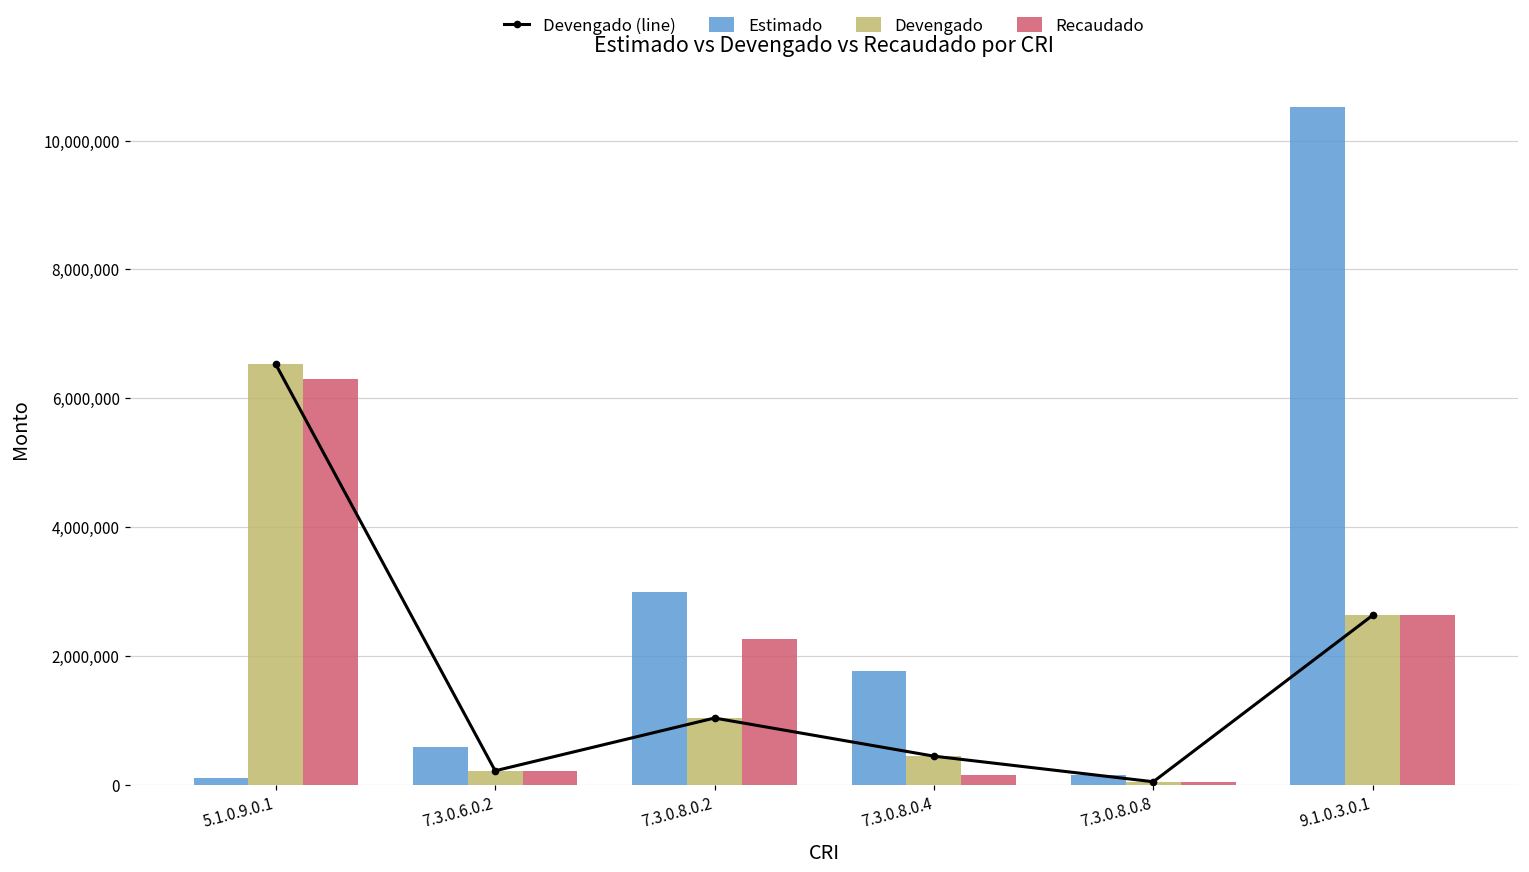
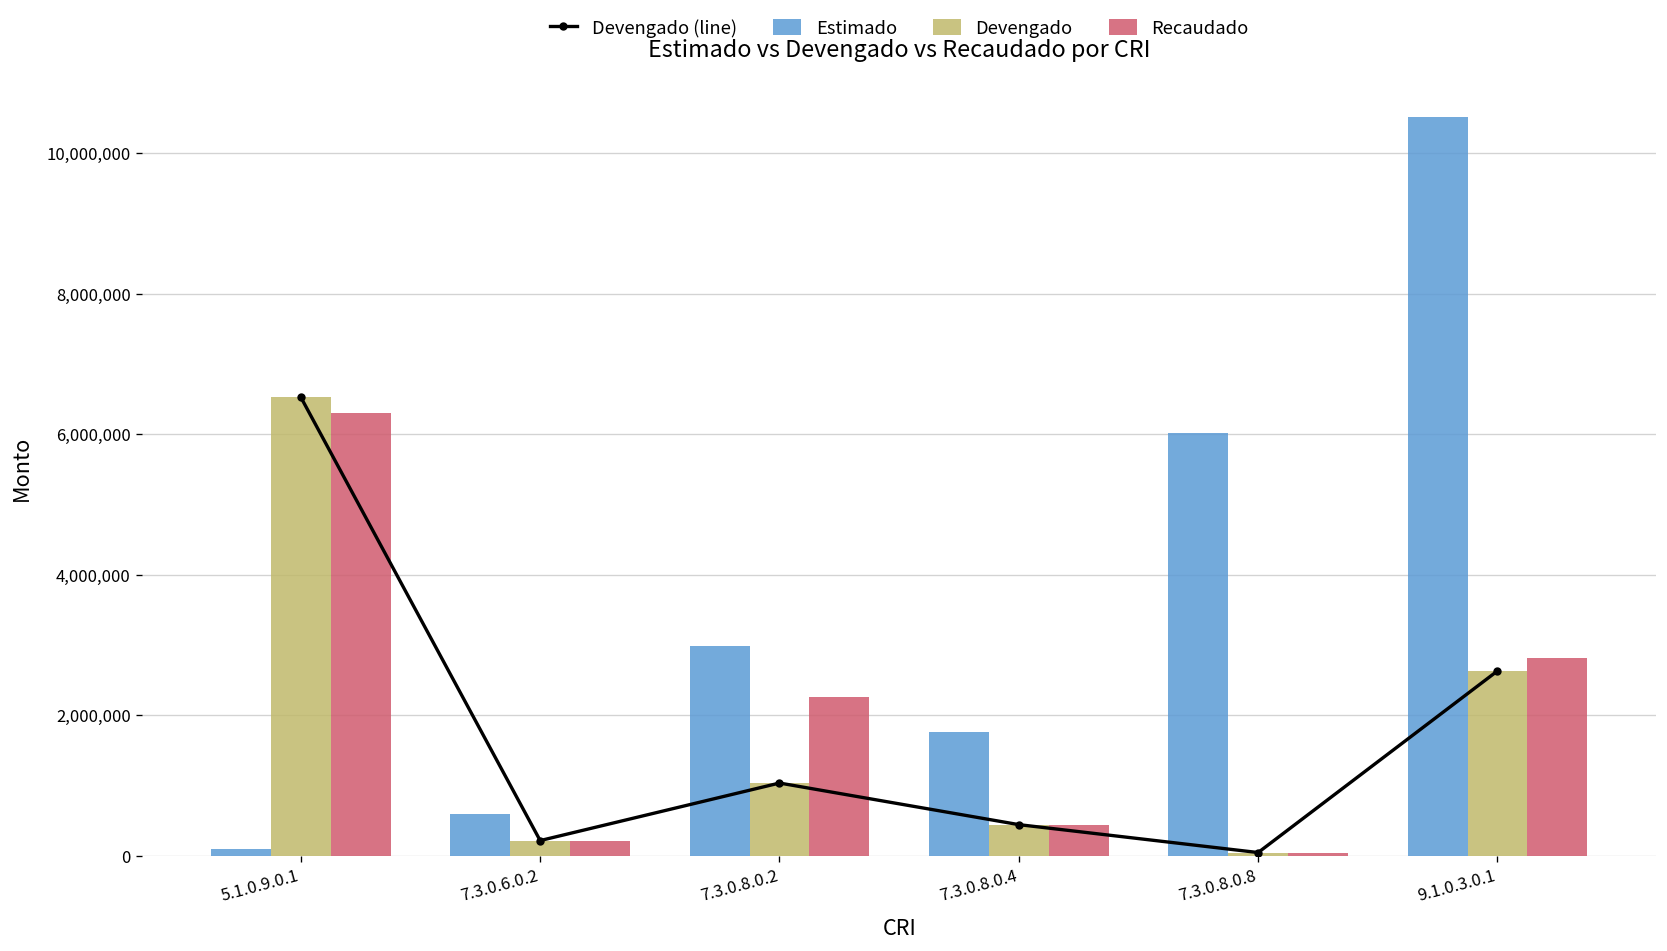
Recaudado, 7.3.0.8.0.4: 100,000 -> 400,000
Estimado, 7.3.0.8.0.8: 100,000 -> 6,000,000
Recaudado, 9.1.0.3.0.1: 2,600,000 -> 2,800,000
